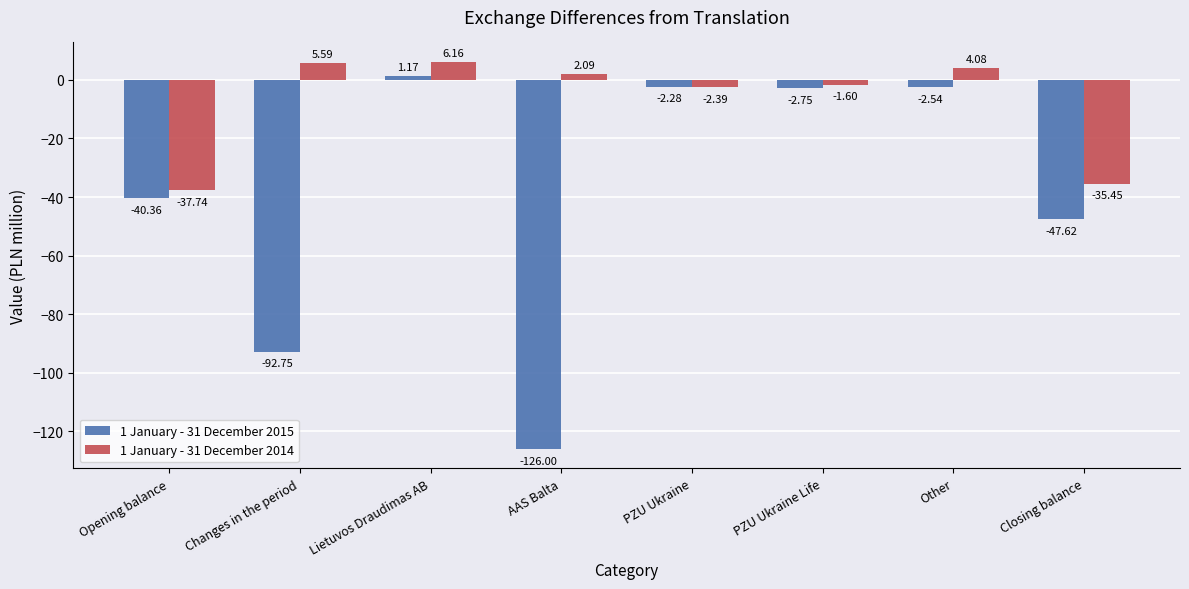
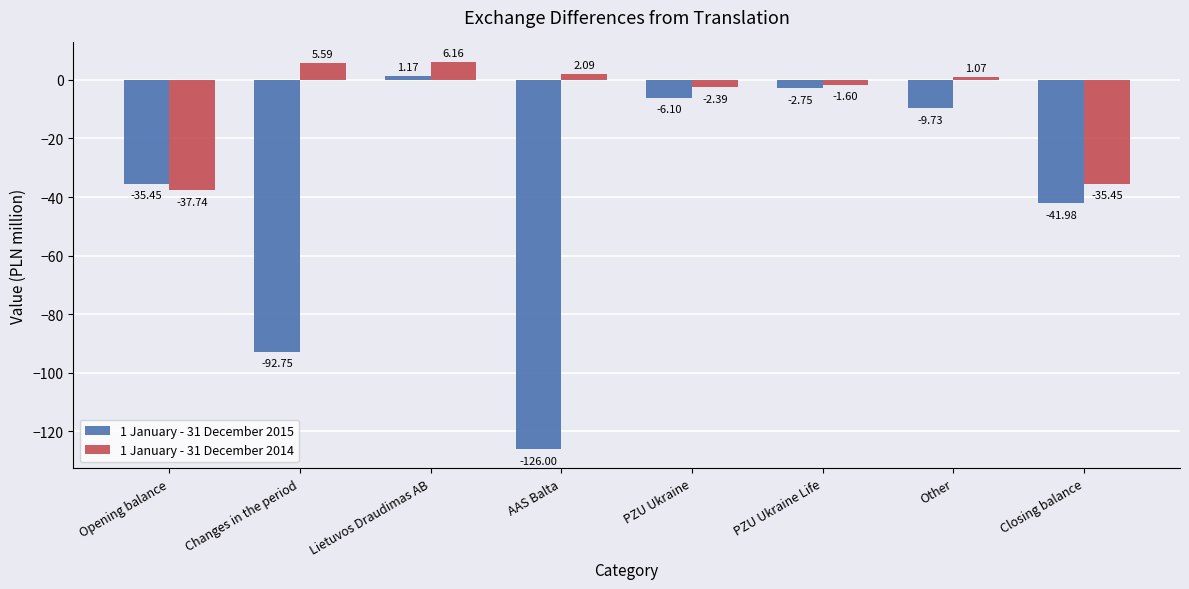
1 January - 31 December 2015, Opening balance: -40.36 -> -35.45
1 January - 31 December 2015, PZU Ukraine: -2.28 -> -6.10
1 January - 31 December 2015, Other: -2.54 -> -9.73
1 January - 31 December 2014, Other: 4.08 -> 1.07
1 January - 31 December 2015, Closing balance: -47.62 -> -41.98
